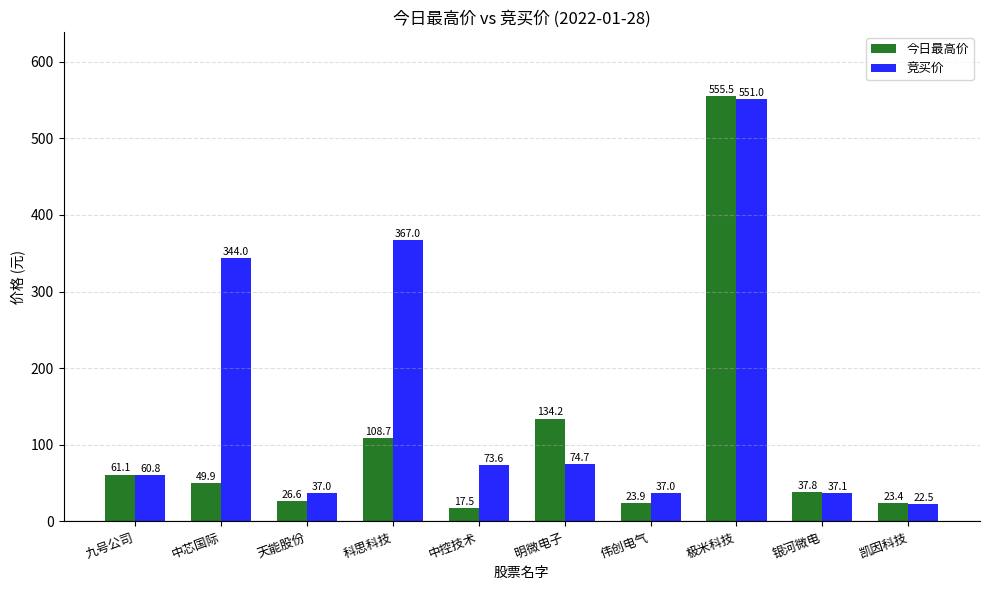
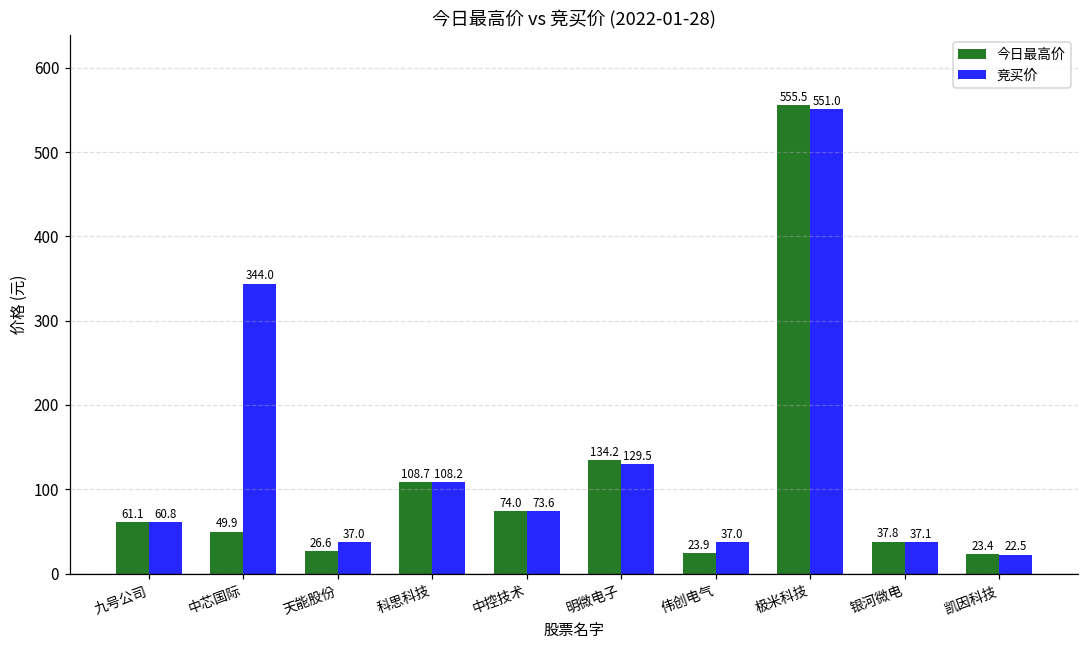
竞买价, 科思科技: 367.0 -> 108.2
今日最高价, 中控技术: 17.5 -> 74.0
竞买价, 明微电子: 74.7 -> 129.5
